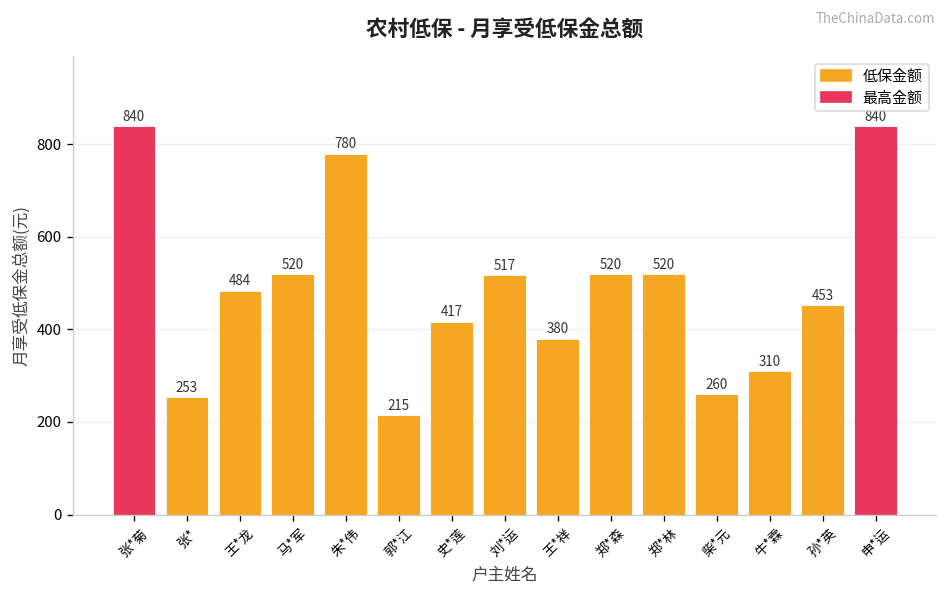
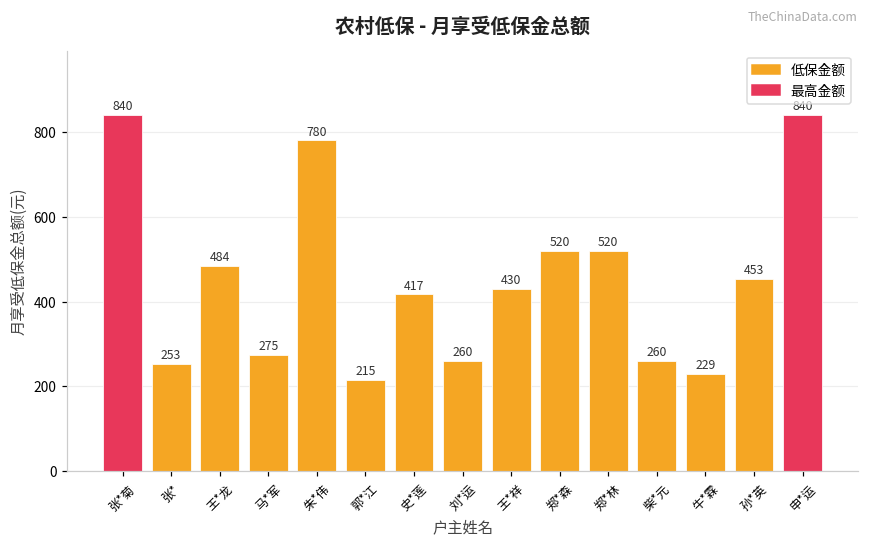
马*军: 520 -> 275
刘*运: 517 -> 260
王*祥: 380 -> 430
牛*霖: 310 -> 229
